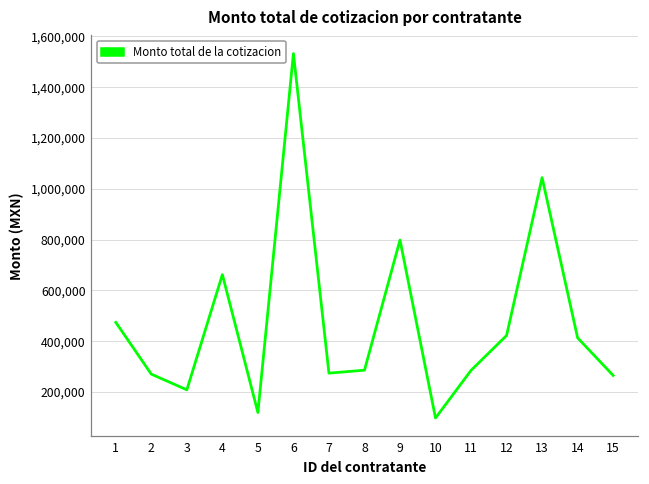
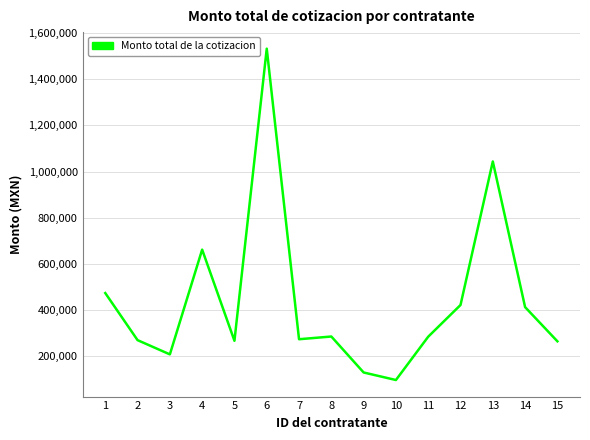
5: 120,000 -> 270,000
9: 800,000 -> 130,000
